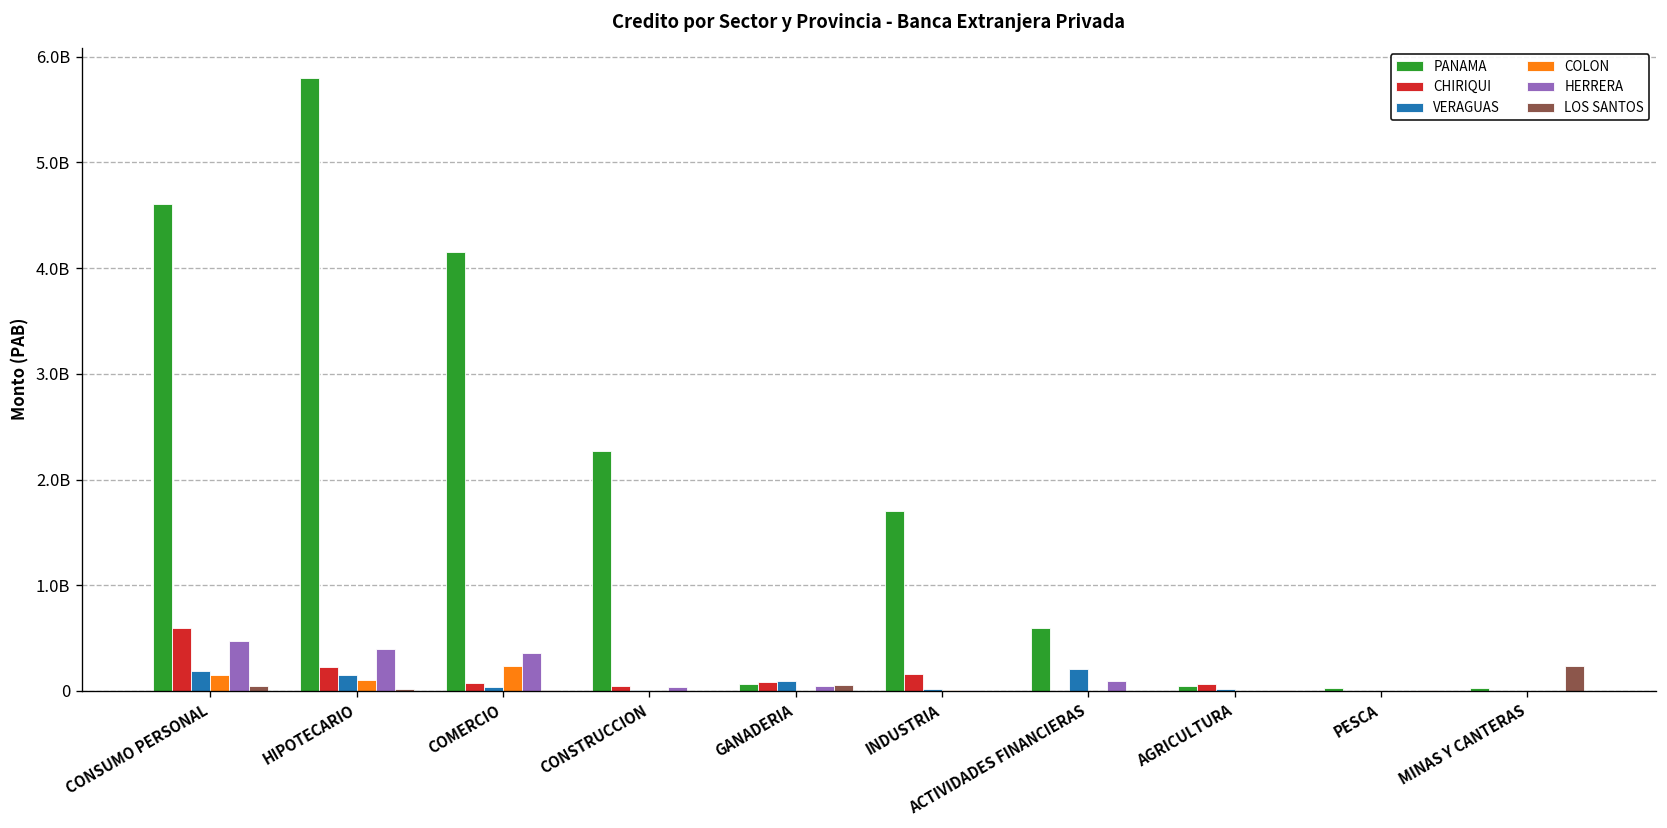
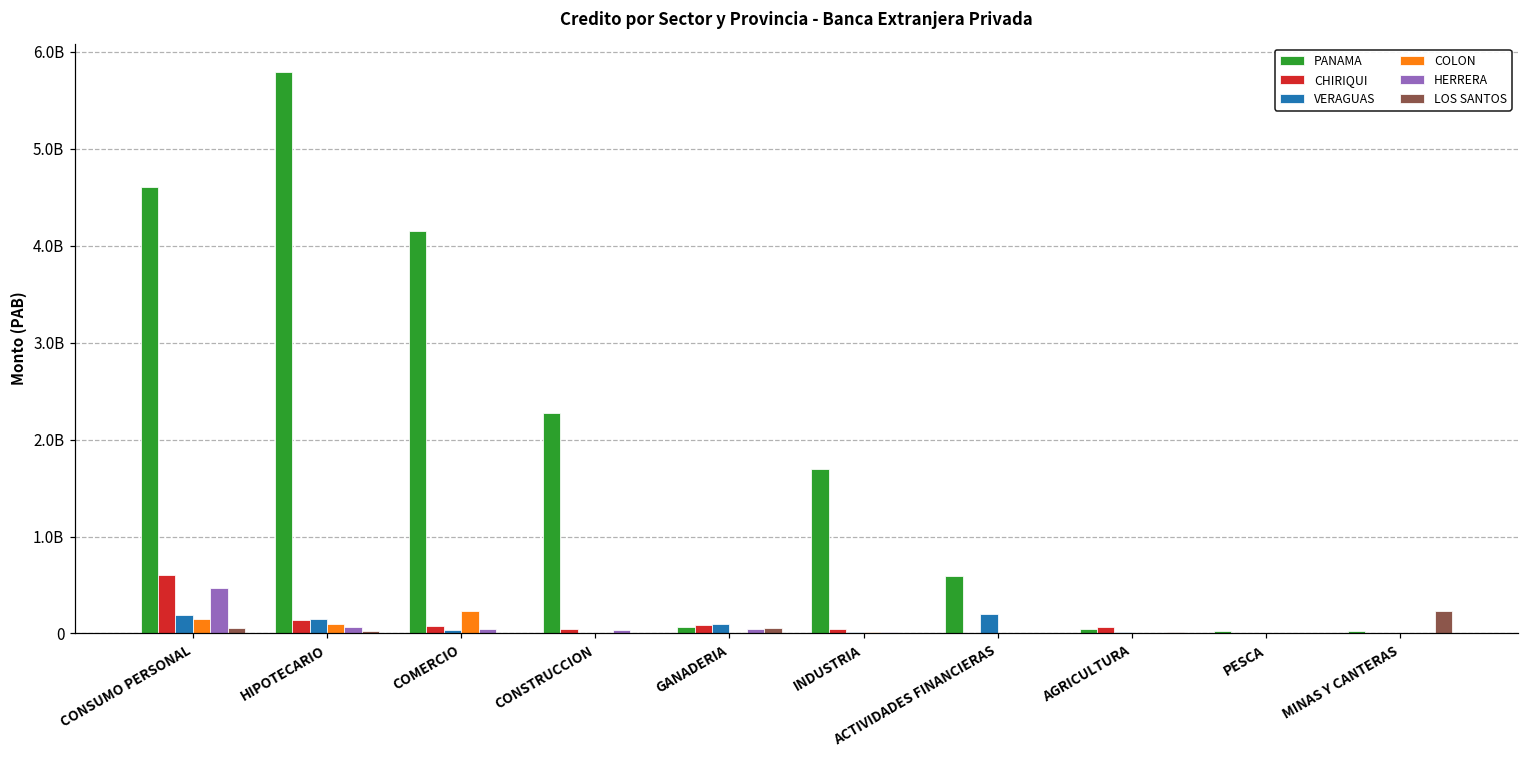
CHIRIQUI, HIPOTECARIO: 200000000 -> 100000000
HERRERA, HIPOTECARIO: 400000000 -> 100000000
HERRERA, COMERCIO: 400000000 -> 0
CHIRIQUI, INDUSTRIA: 200000000 -> 0
HERRERA, ACTIVIDADES FINANCIERAS: 100000000 -> 0
